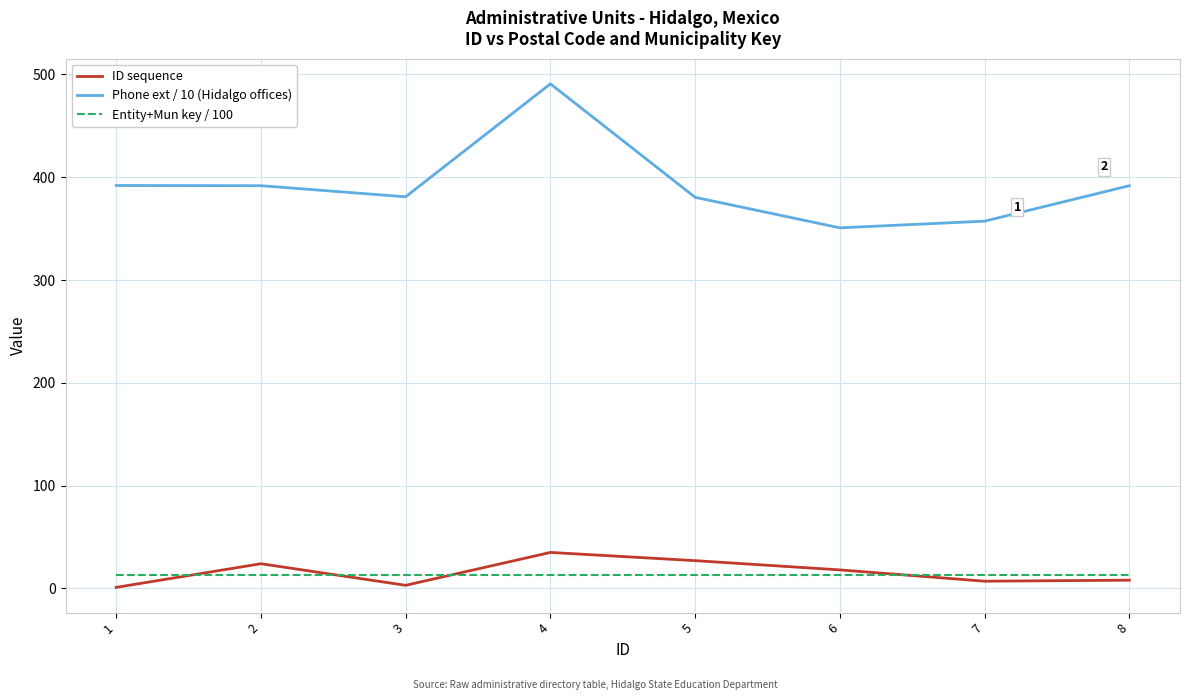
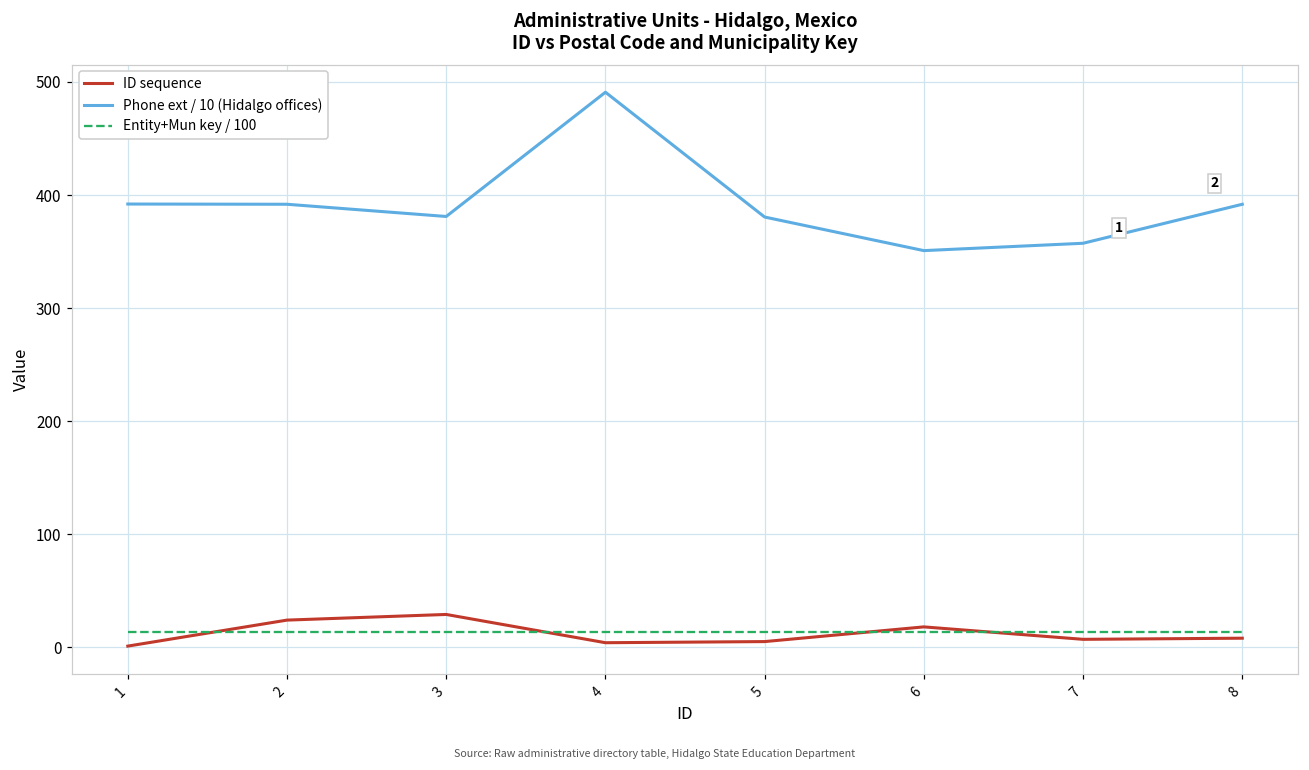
ID sequence, 3: 3 -> 29
ID sequence, 4: 35 -> 4
ID sequence, 5: 27 -> 5
